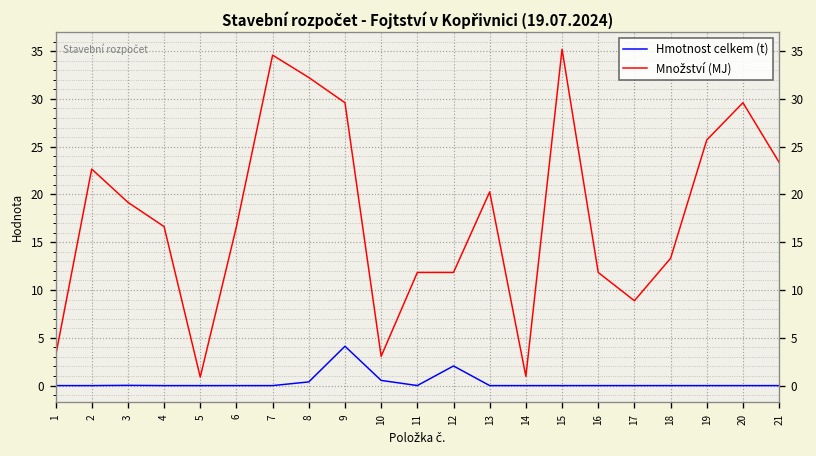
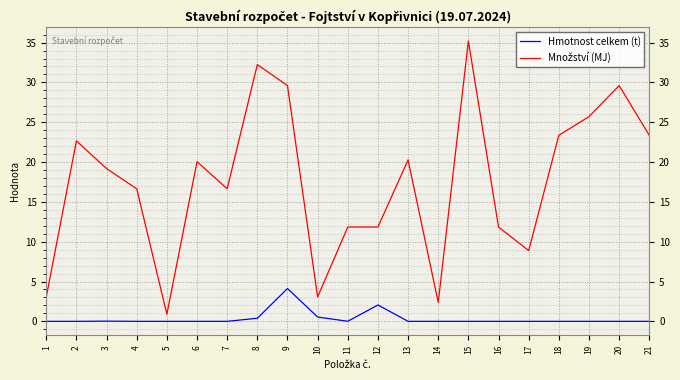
Množství (MJ), 6: 17 -> 20
Množství (MJ), 7: 35 -> 17
Množství (MJ), 14: 1 -> 2
Množství (MJ), 18: 13 -> 23
